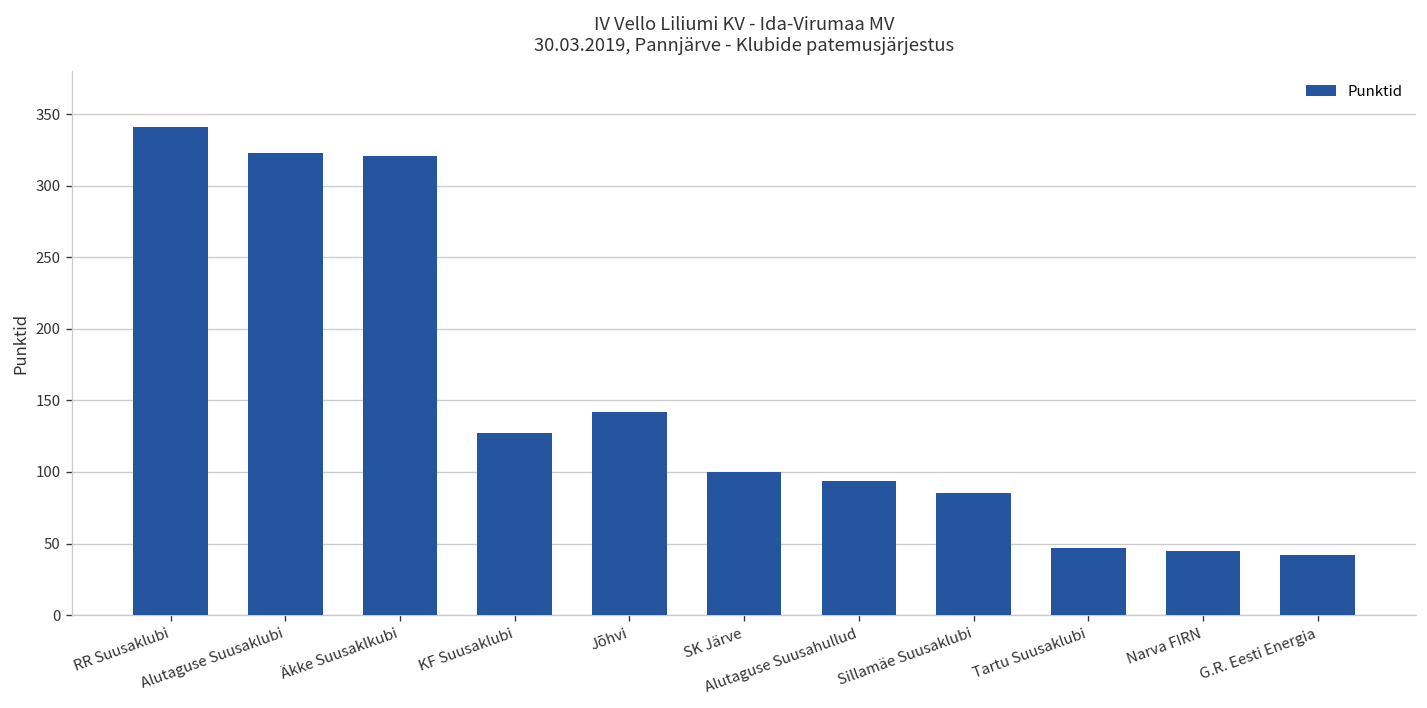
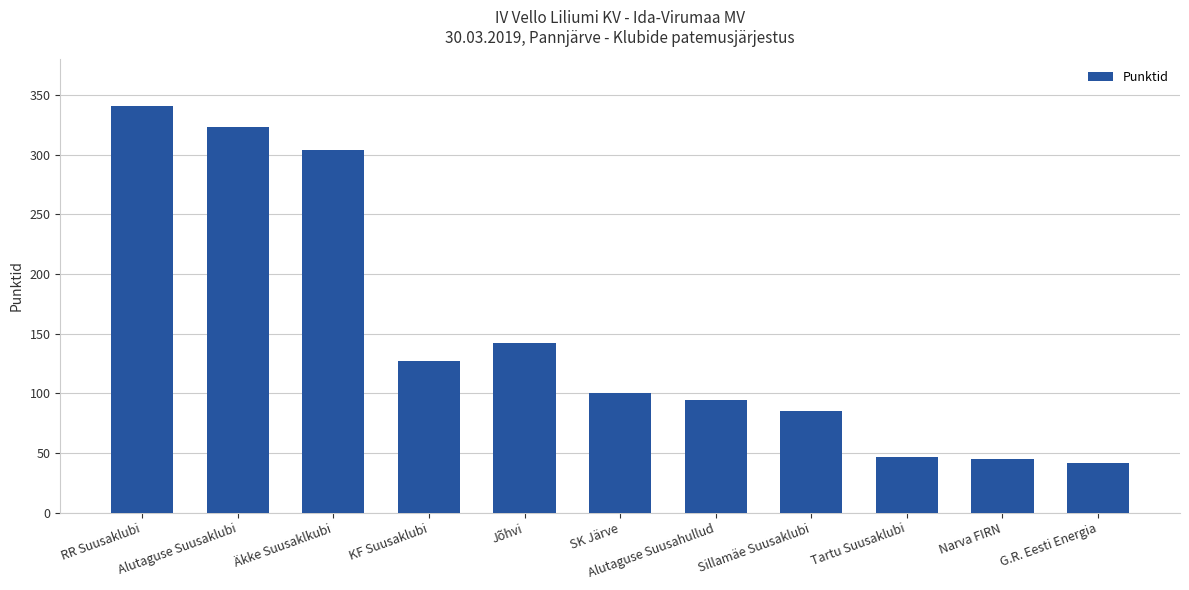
Äkke Suusaklkubi: 321 -> 304
